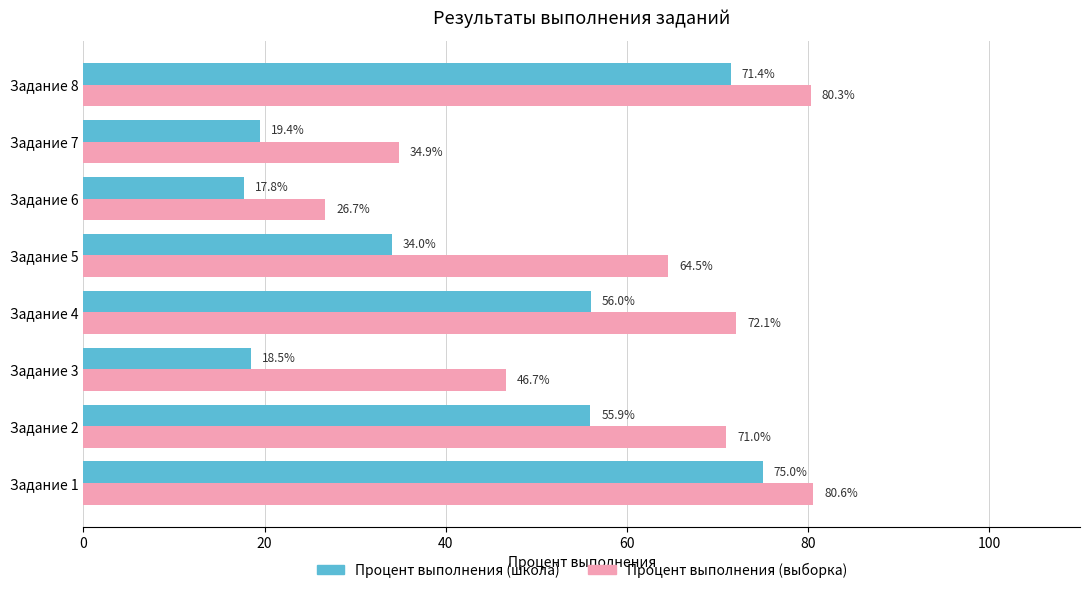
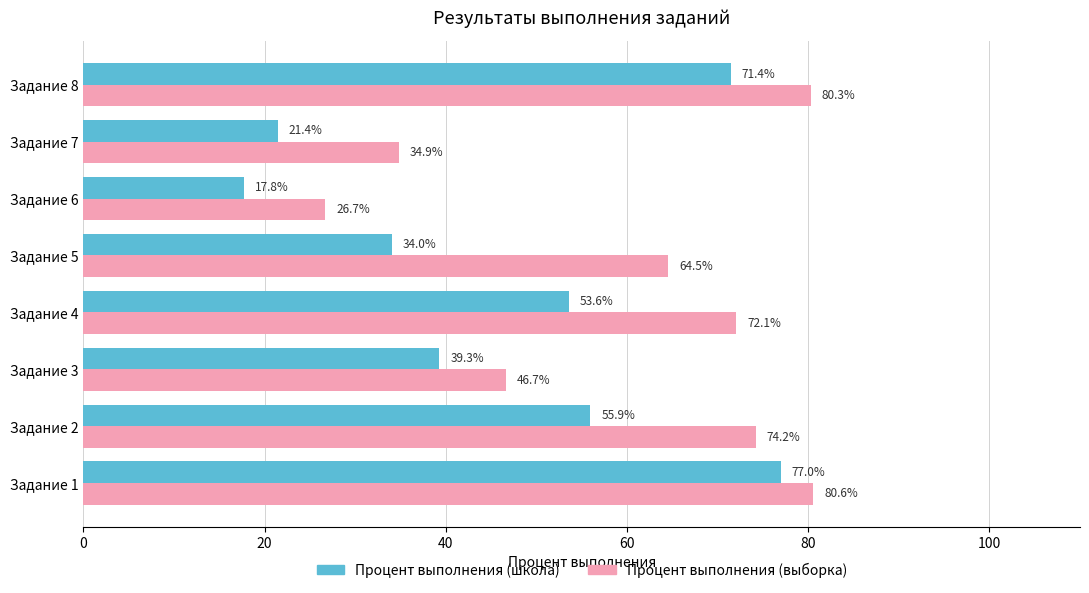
Процент выполнения (школа), Задание 7: 19.4% -> 21.4%
Процент выполнения (школа), Задание 4: 56.0% -> 53.6%
Процент выполнения (школа), Задание 3: 18.5% -> 39.3%
Процент выполнения (выборка), Задание 2: 71.0% -> 74.2%
Процент выполнения (школа), Задание 1: 75.0% -> 77.0%
